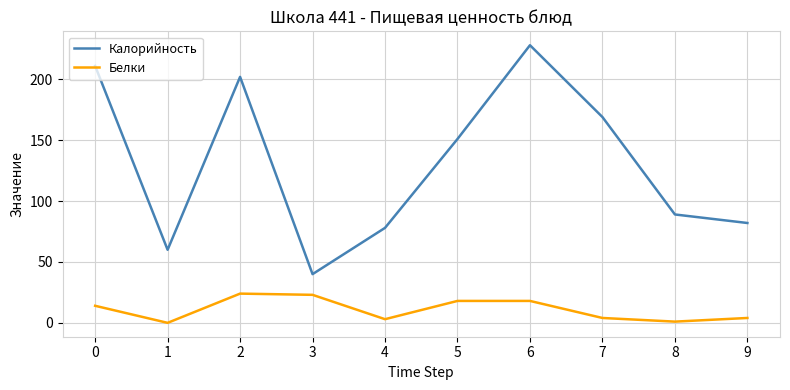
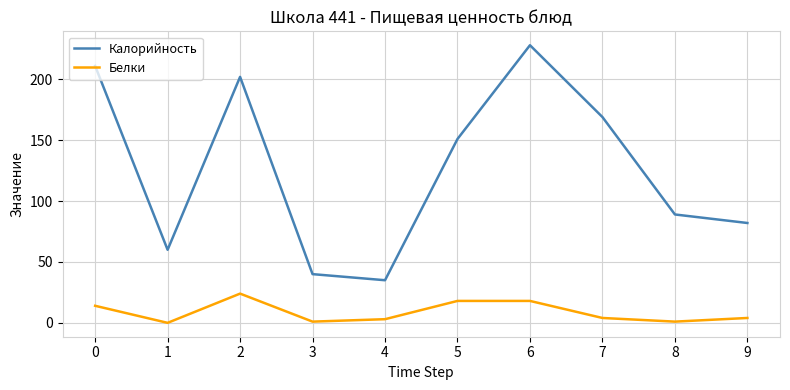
Белки, 3: 23 -> 1
Калорийность, 4: 78 -> 35
